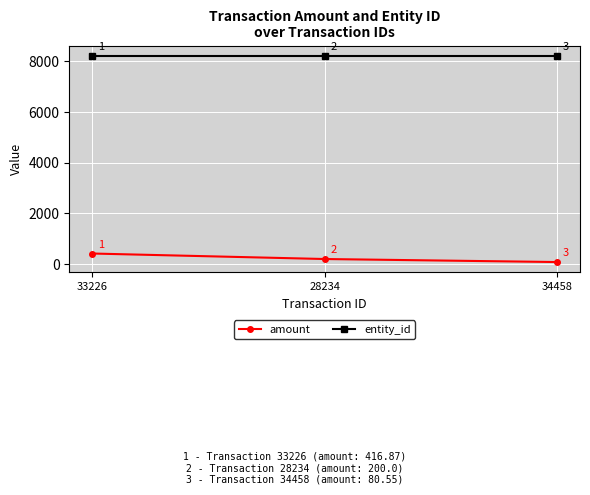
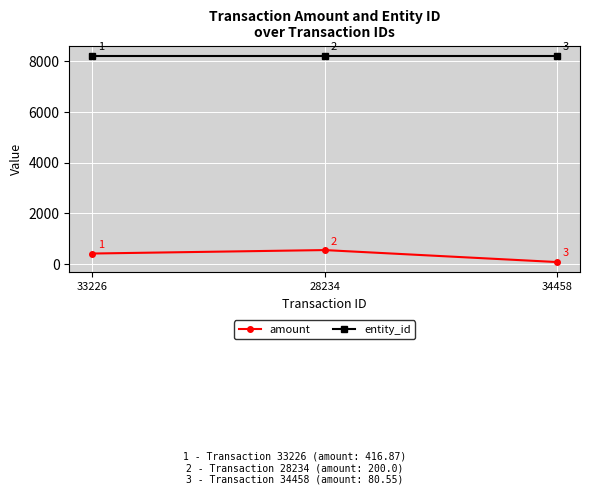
amount, 28234: 200 -> 600
